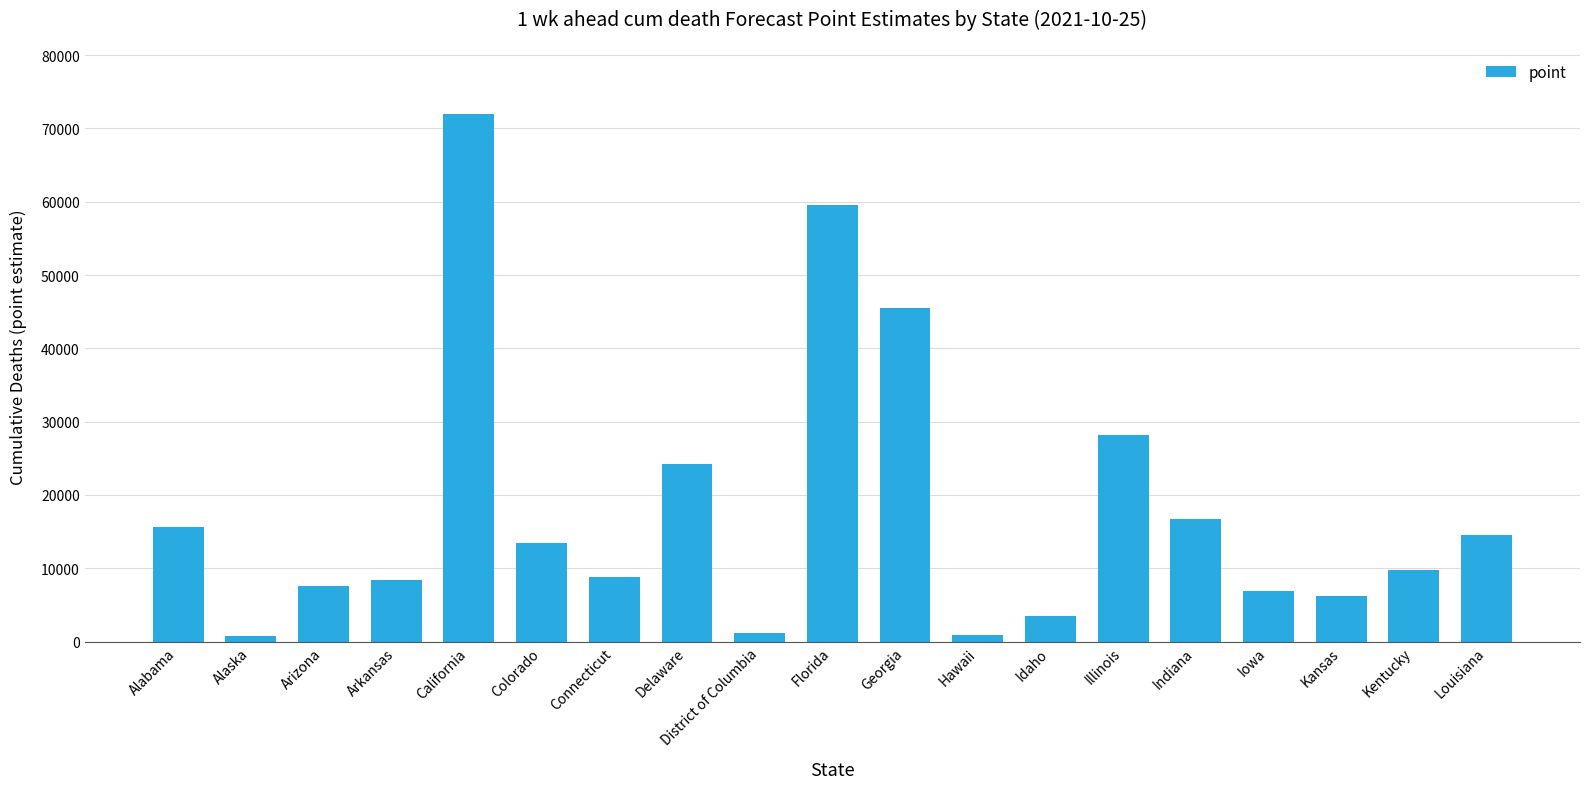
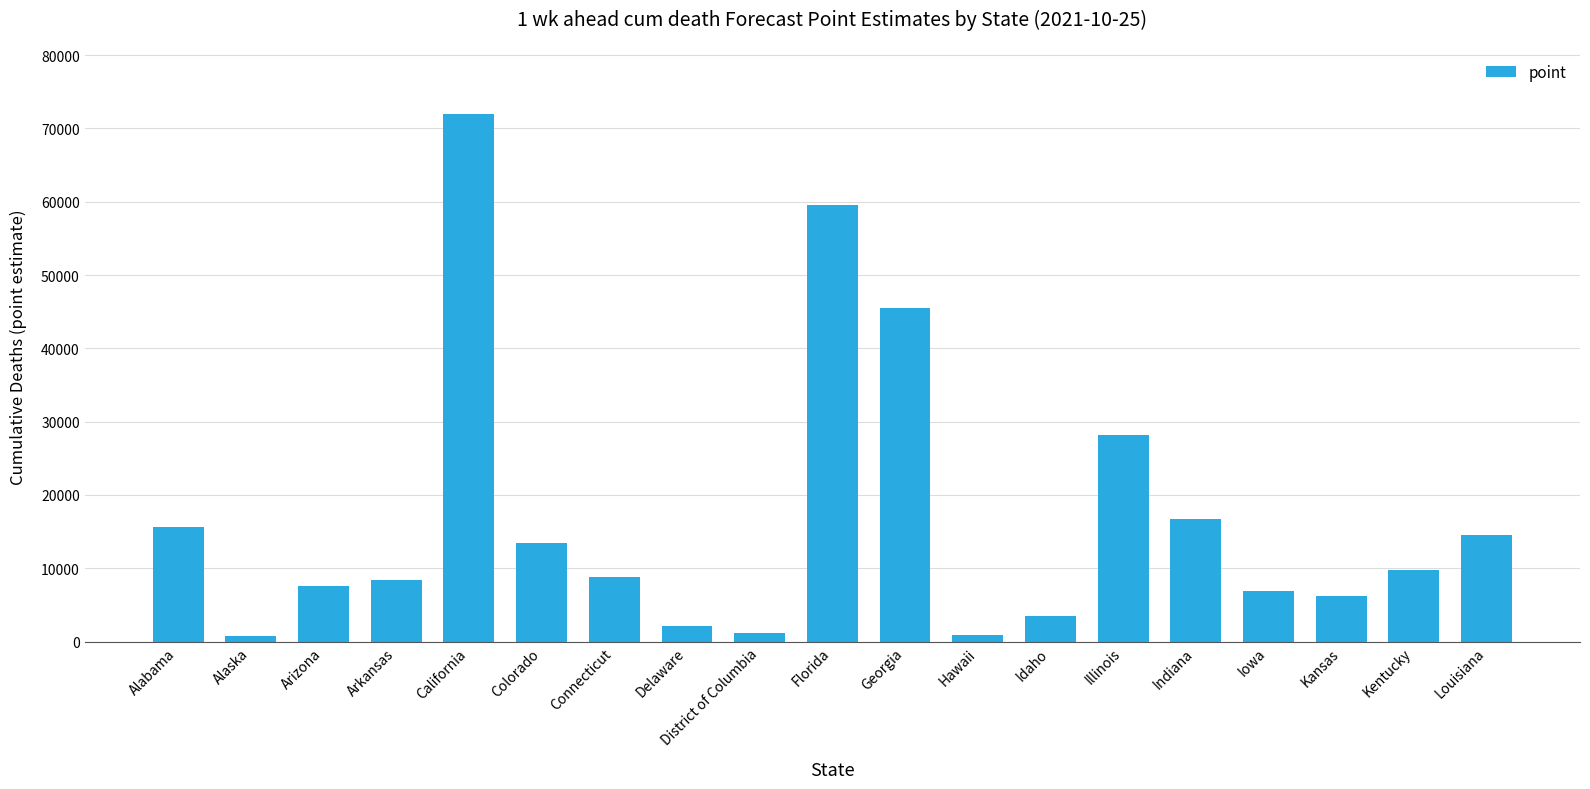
Delaware: 24000 -> 2000
